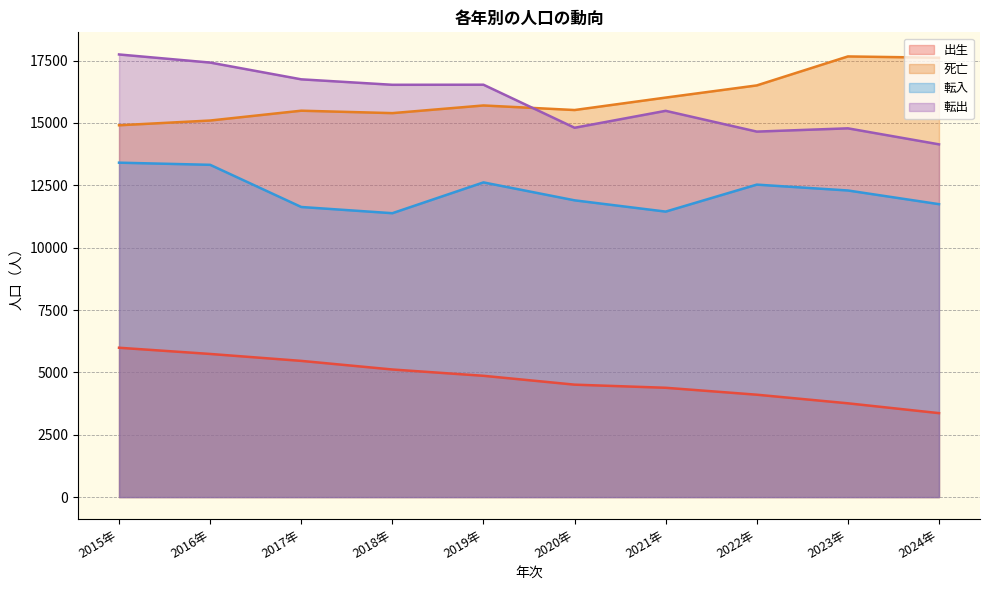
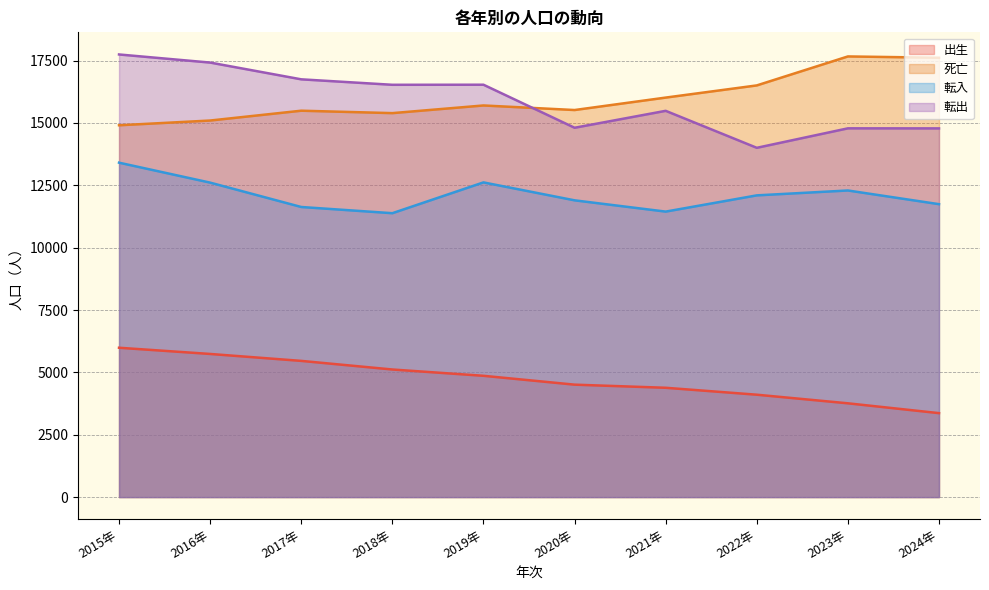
転入, 2016年: 13300 -> 12600
転入, 2022年: 12500 -> 12100
転出, 2022年: 14700 -> 14000
転出, 2024年: 14100 -> 14800
